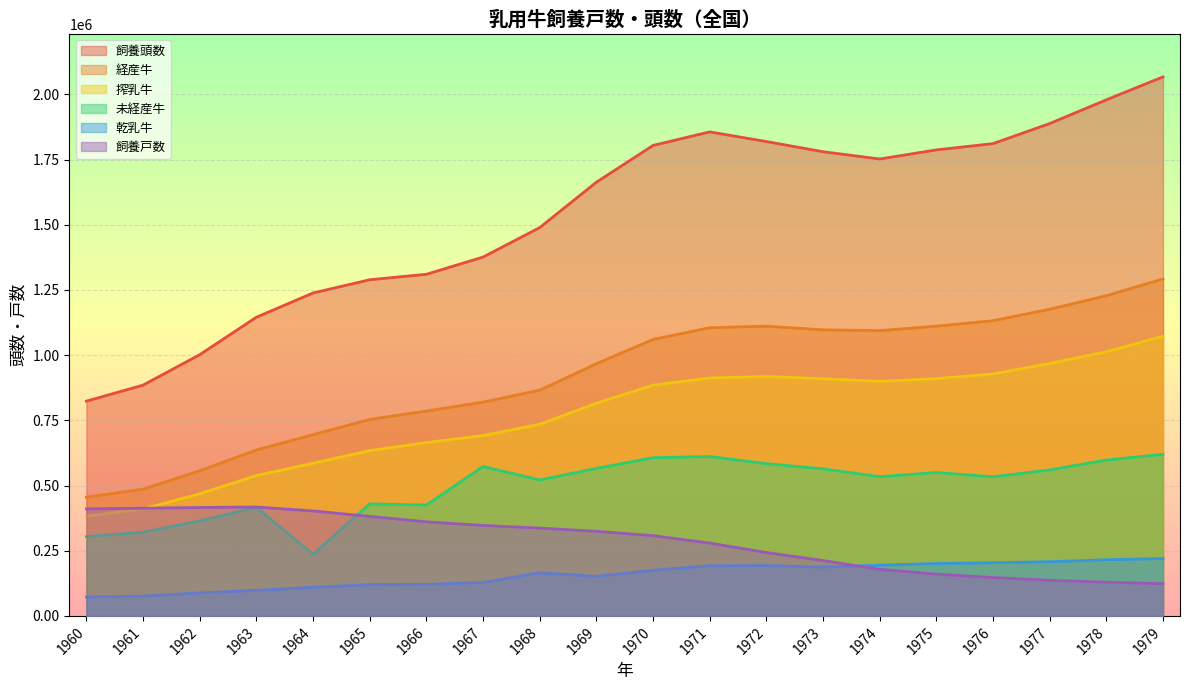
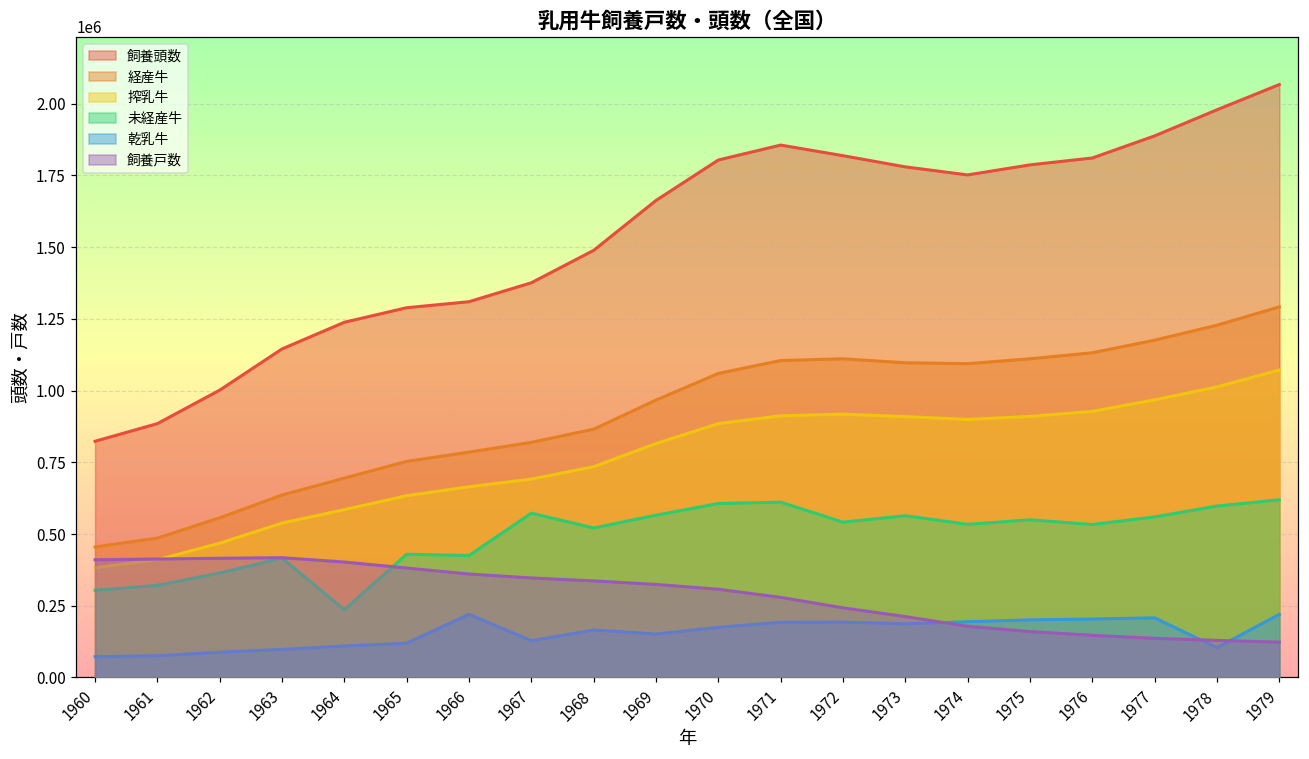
乾乳牛, 1966: 120000 -> 220000
未経産牛, 1972: 580000 -> 540000
乾乳牛, 1978: 220000 -> 100000
